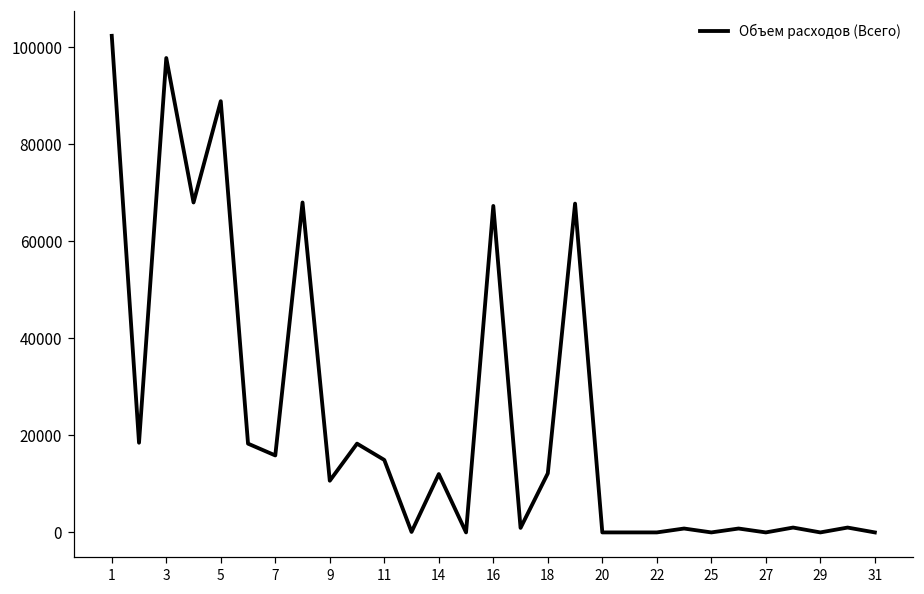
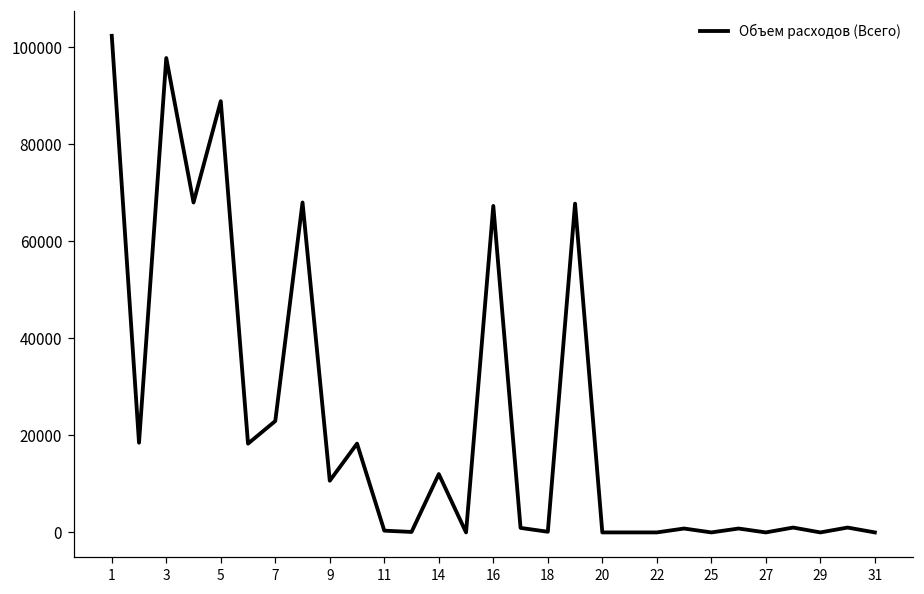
7: 16000 -> 23000
11: 15000 -> 0
18: 12000 -> 0
